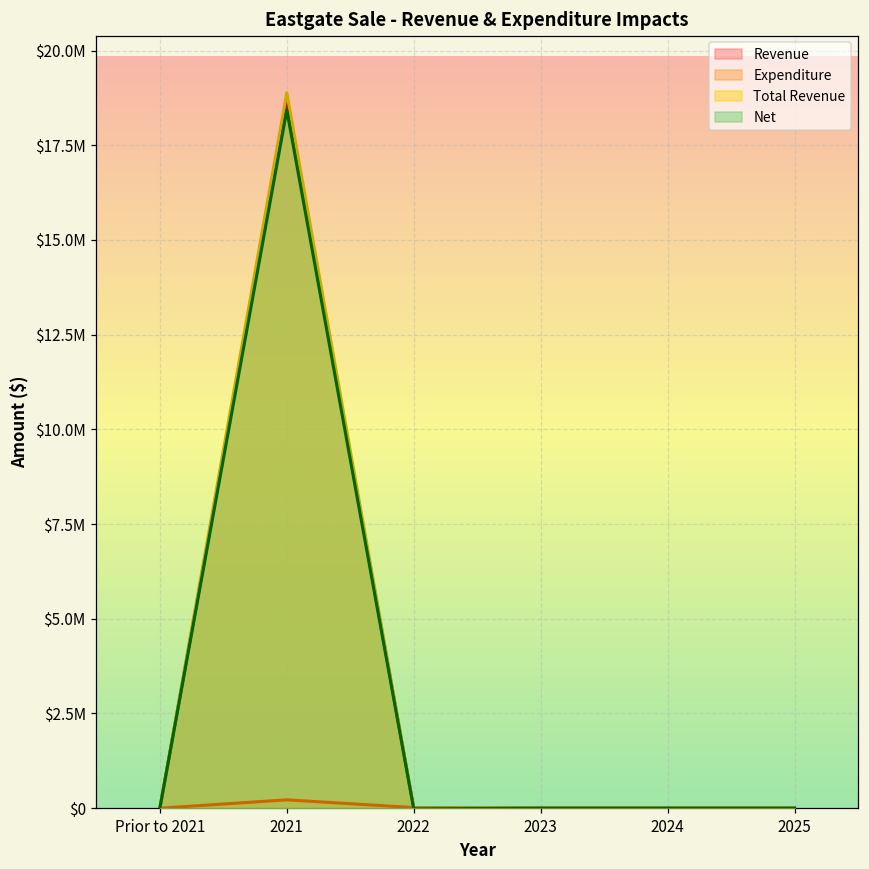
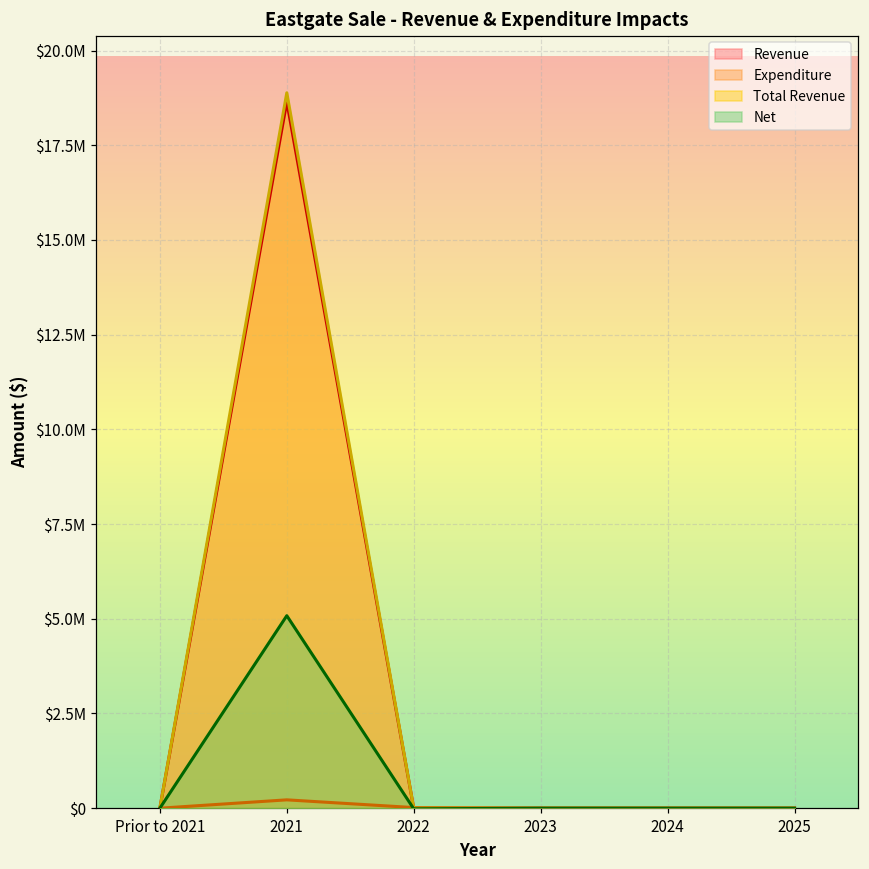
Net, 2021: $18400000 -> $5100000
